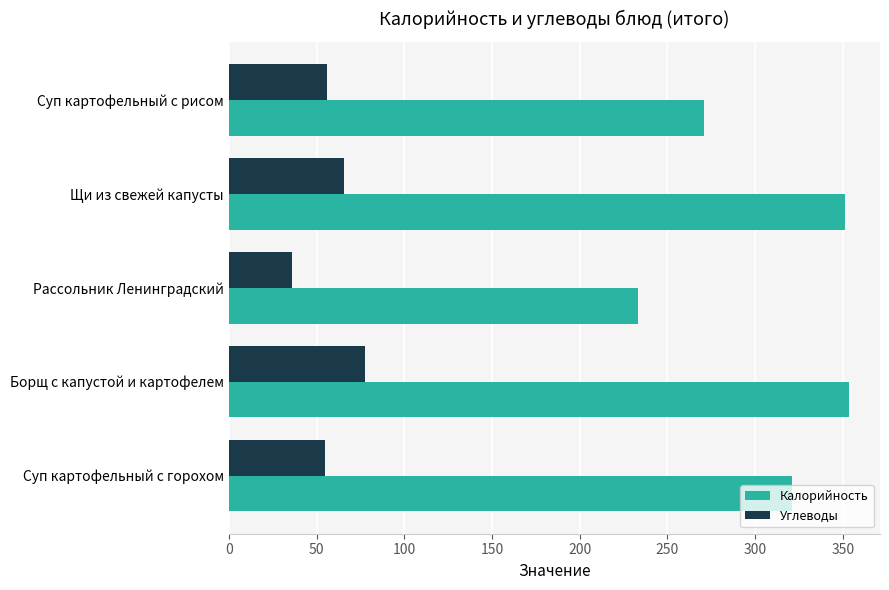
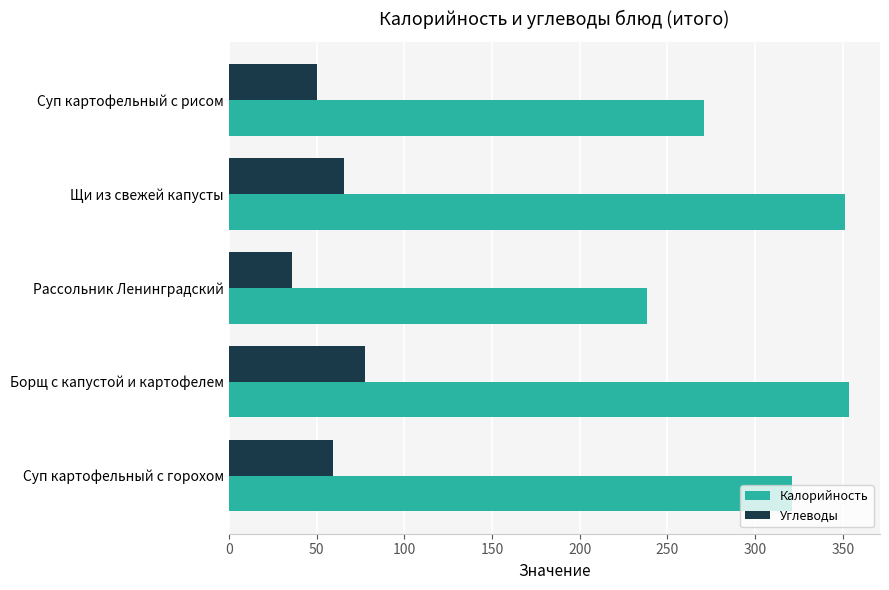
Углеводы, Суп картофельный с рисом: 56 -> 50
Калорийность, Рассольник Ленинградский: 233 -> 238
Углеводы, Суп картофельный с горохом: 55 -> 59
